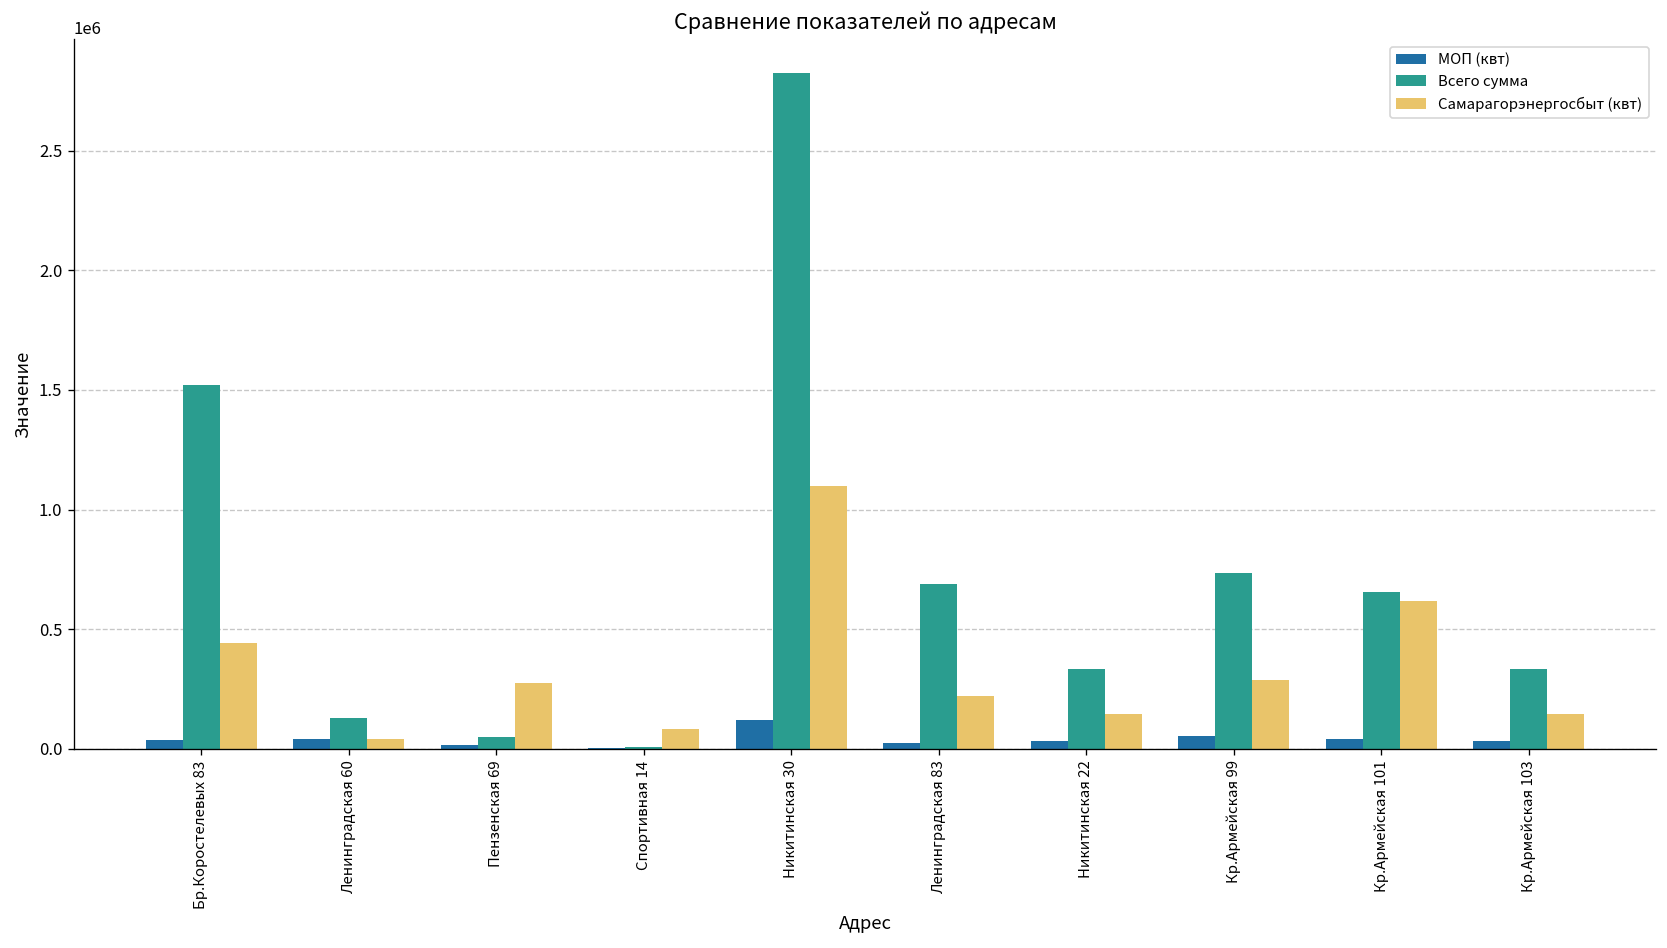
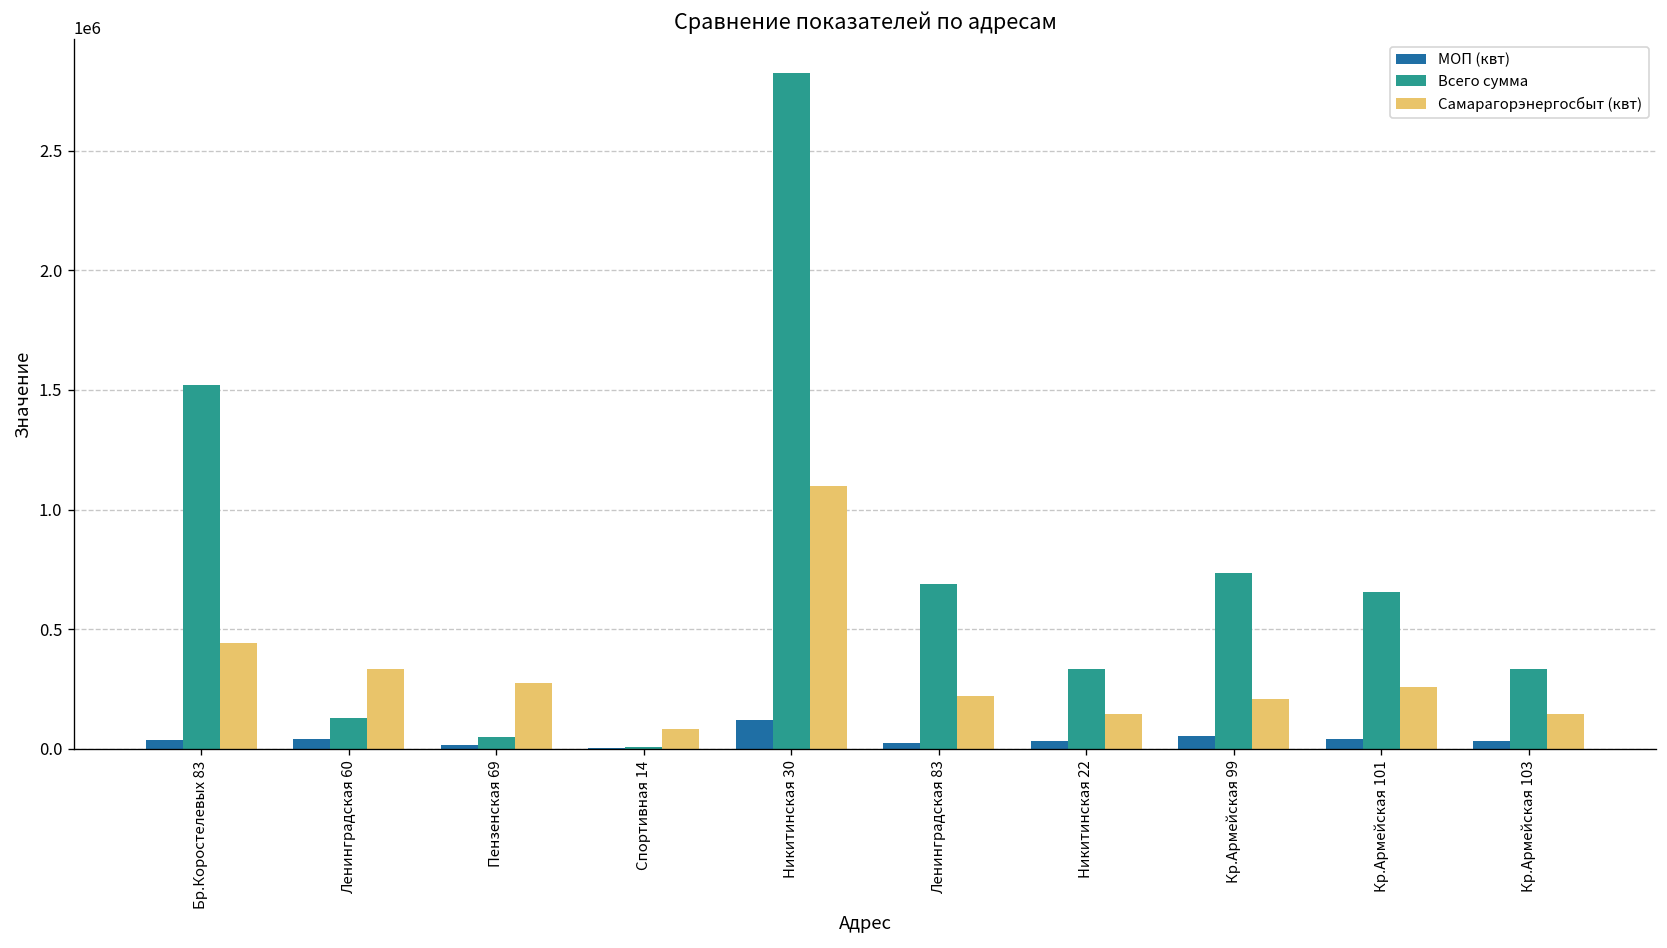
Самарагорэнергосбыт (квт), Ленинградская 60: 40000 -> 330000
Самарагорэнергосбыт (квт), Кр.Армейская 99: 290000 -> 210000
Самарагорэнергосбыт (квт), Кр.Армейская 101: 620000 -> 260000
